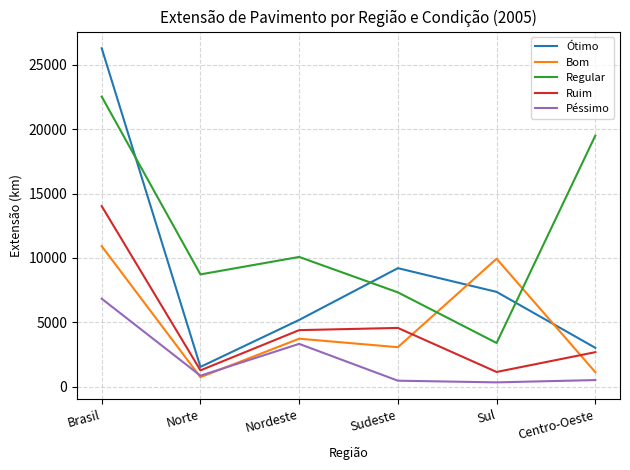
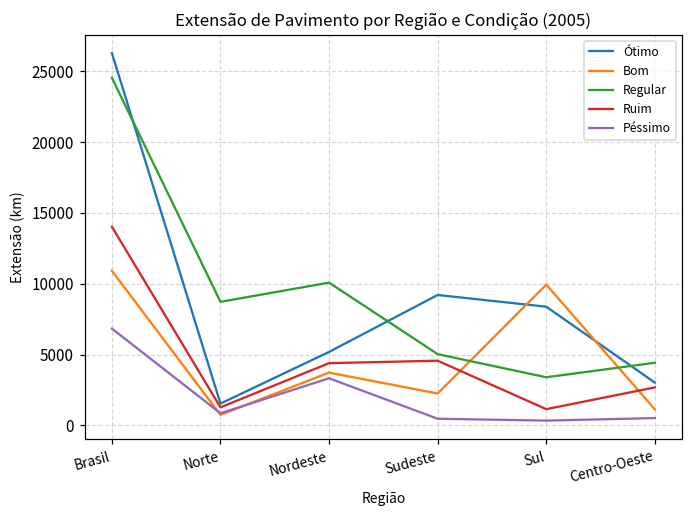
Regular, Brasil: 22500 -> 24600
Bom, Sudeste: 3100 -> 2200
Regular, Sudeste: 7300 -> 5000
Ótimo, Sul: 7400 -> 8400
Regular, Centro-Oeste: 19500 -> 4400
